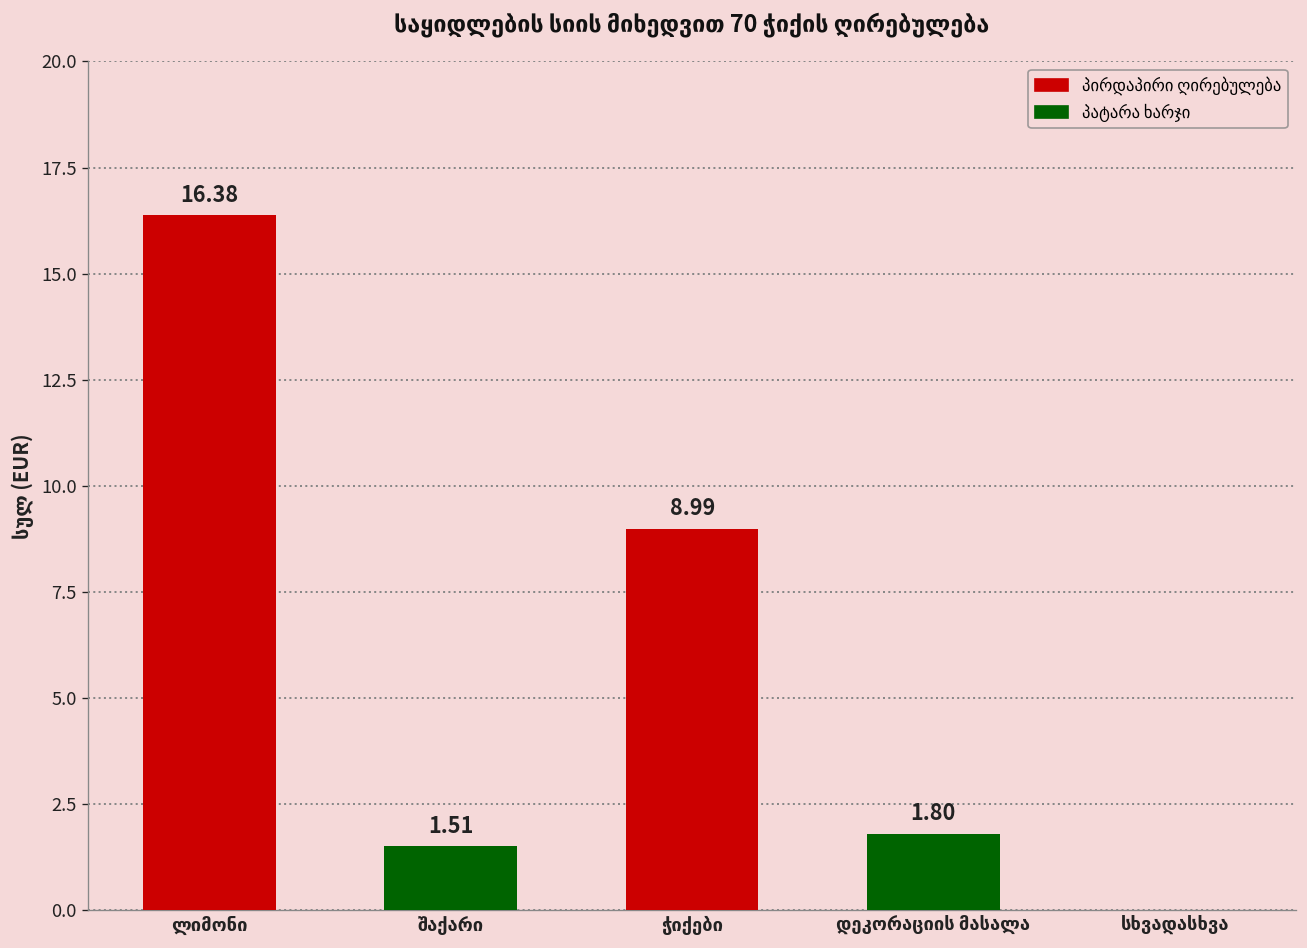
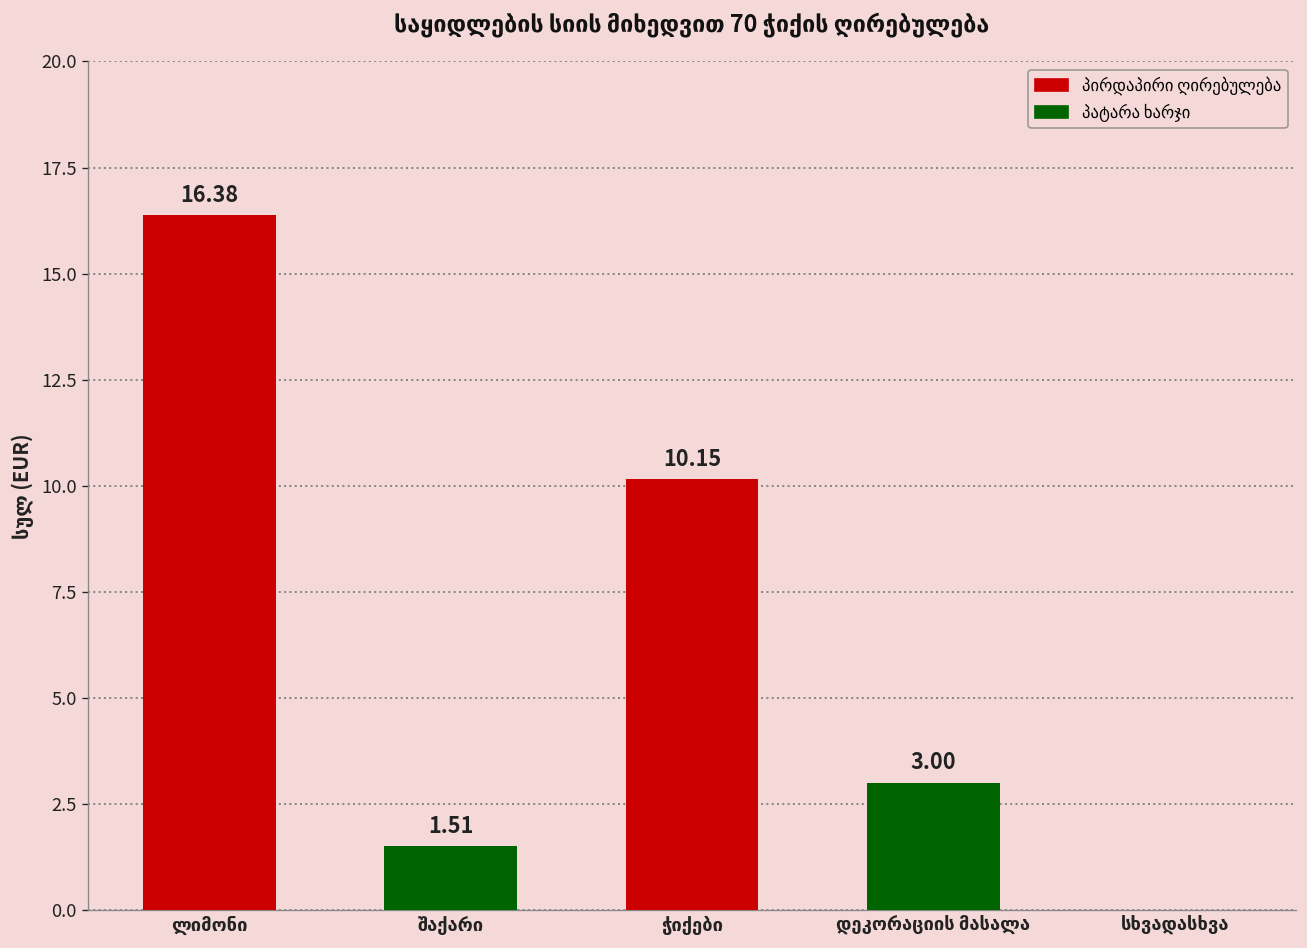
ჭიქები: 8.99 -> 10.15
დეკორაციის მასალა: 1.80 -> 3.00
